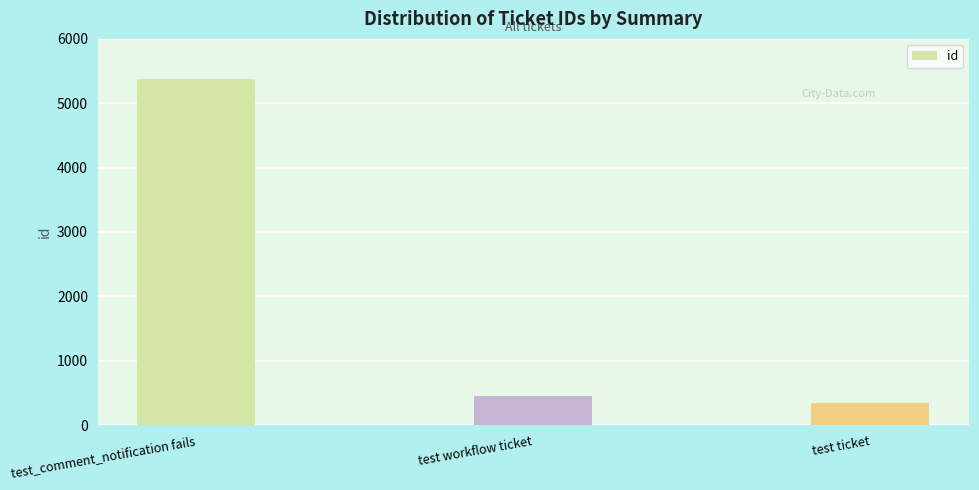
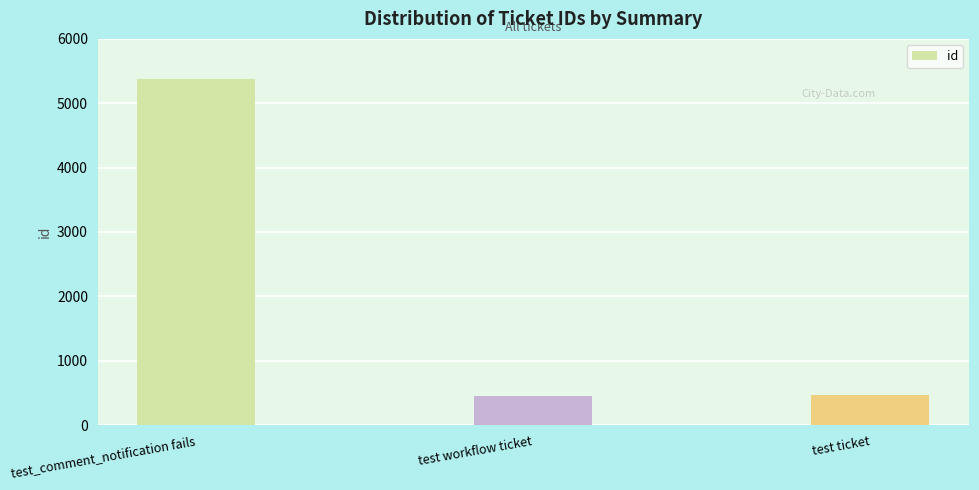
test ticket: 300 -> 500
